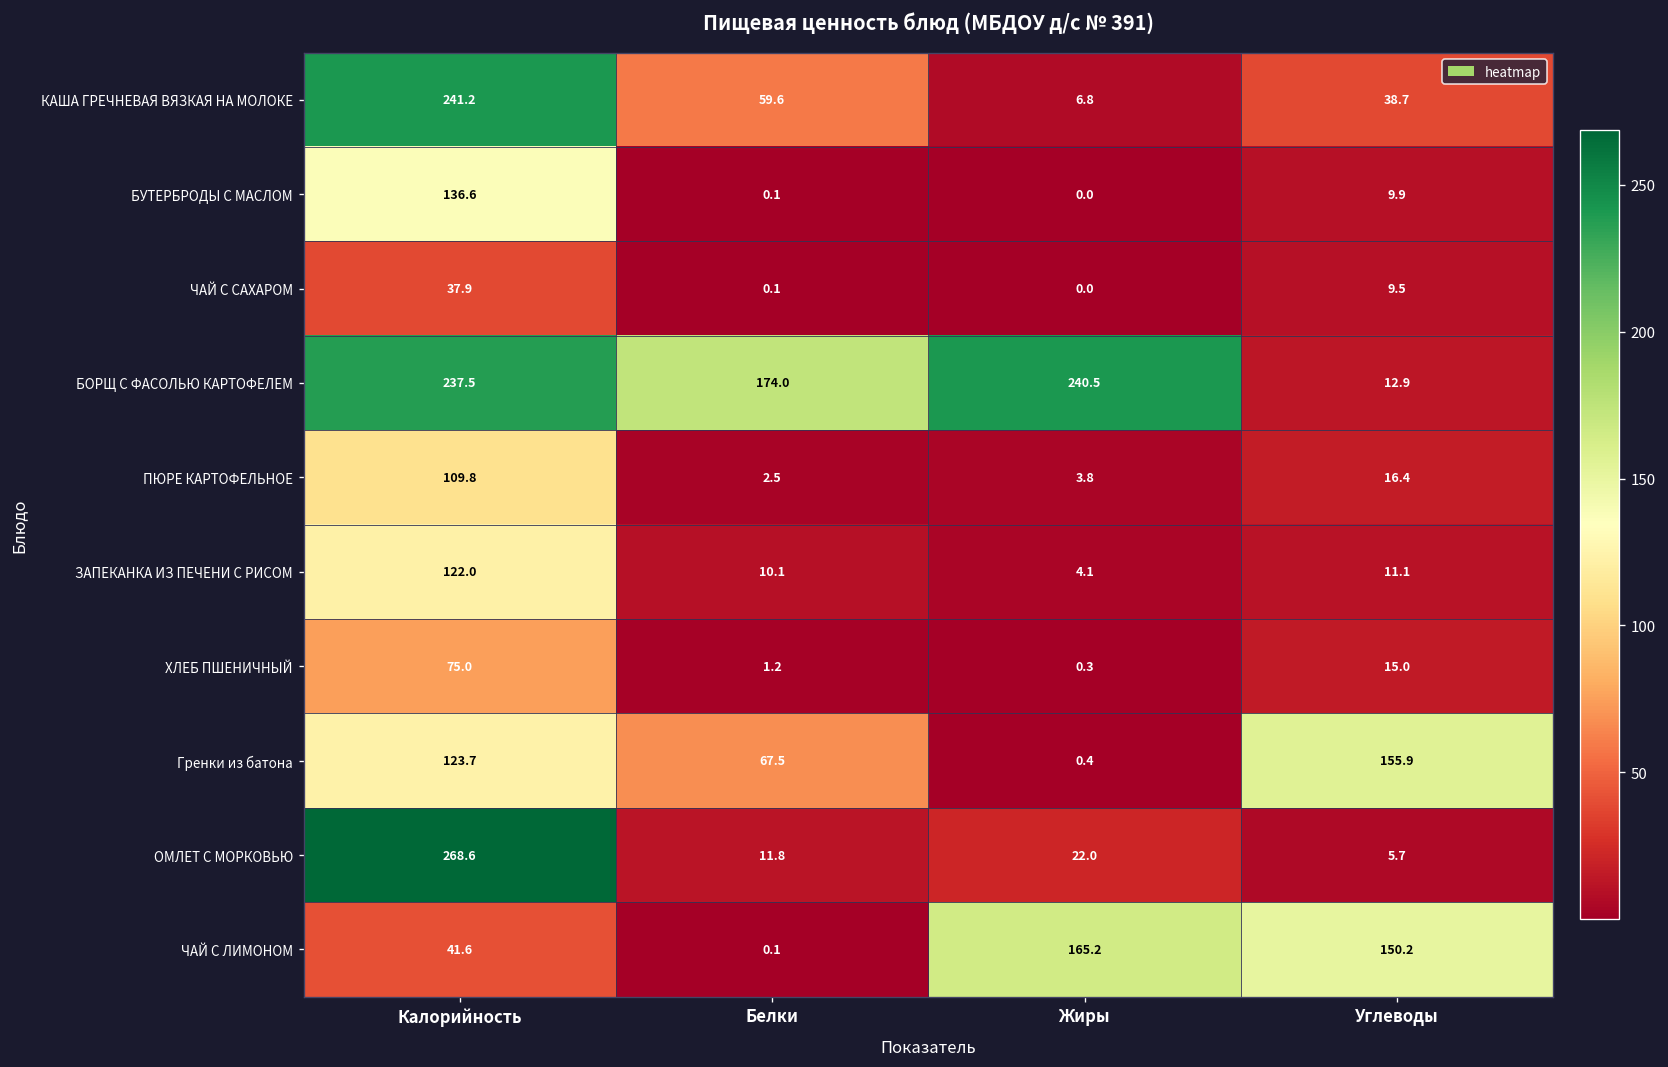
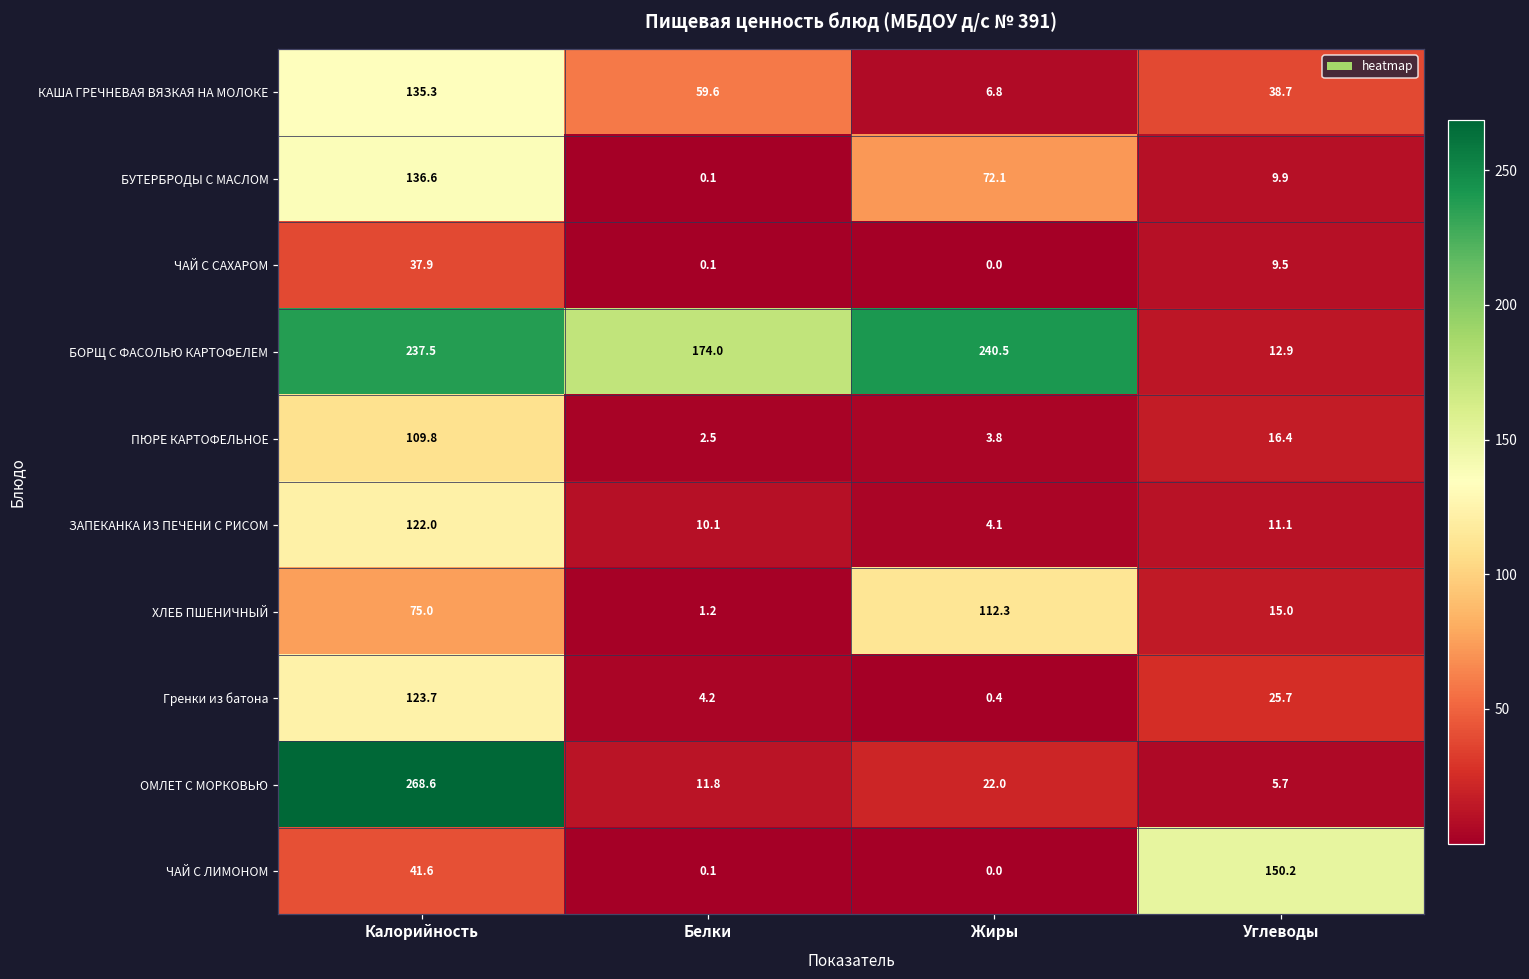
КАША ГРЕЧНЕВАЯ ВЯЗКАЯ НА МОЛОКЕ, Калорийность: 241.2 -> 135.3
БУТЕРБРОДЫ С МАСЛОМ, Жиры: 0.0 -> 72.1
ХЛЕБ ПШЕНИЧНЫЙ, Жиры: 0.3 -> 112.3
Гренки из батона, Белки: 67.5 -> 4.2
Гренки из батона, Углеводы: 155.9 -> 25.7
ЧАЙ С ЛИМОНОМ, Жиры: 165.2 -> 0.0
